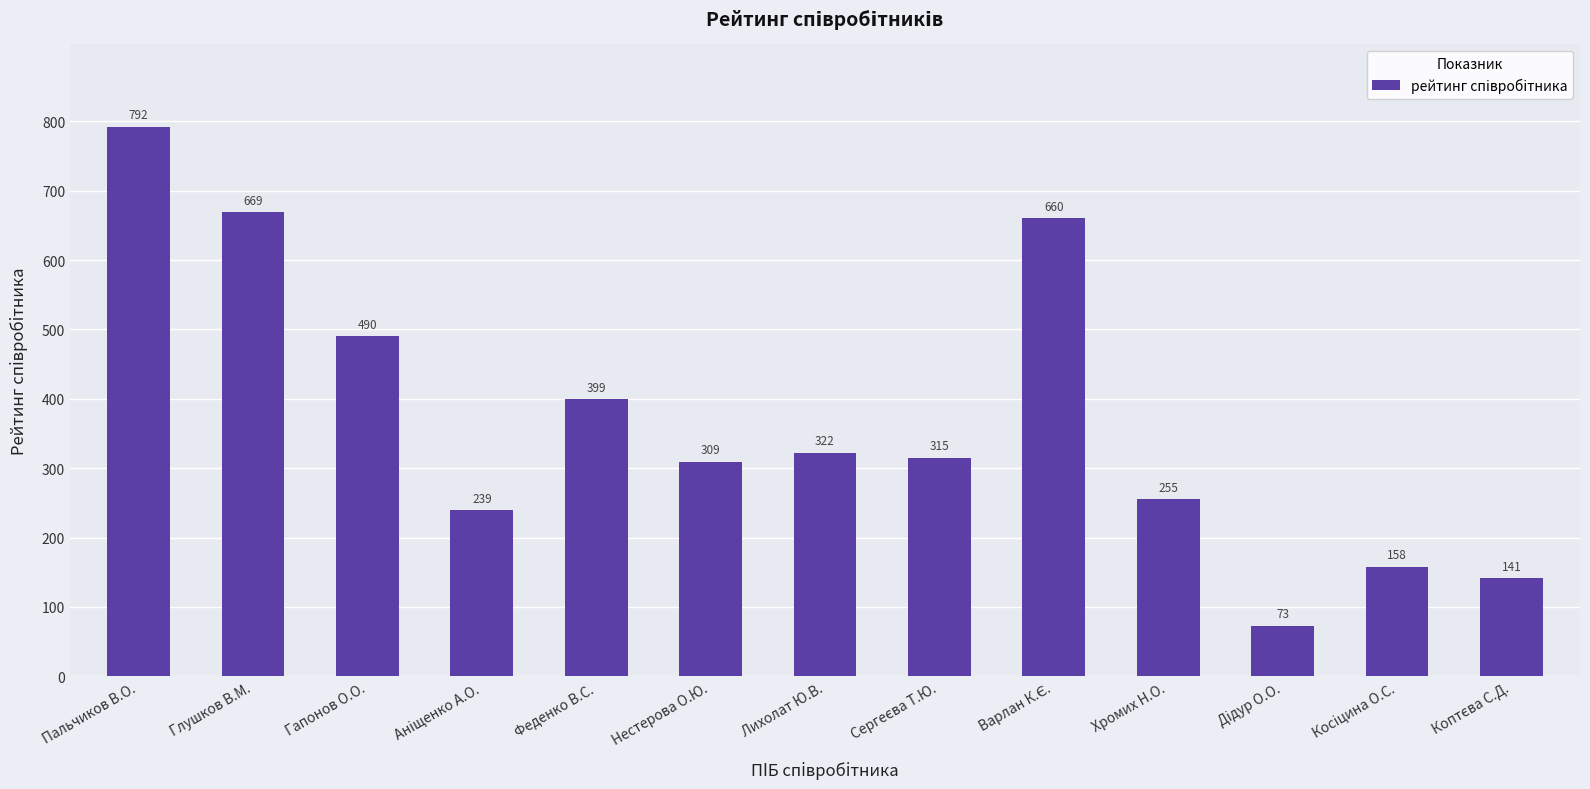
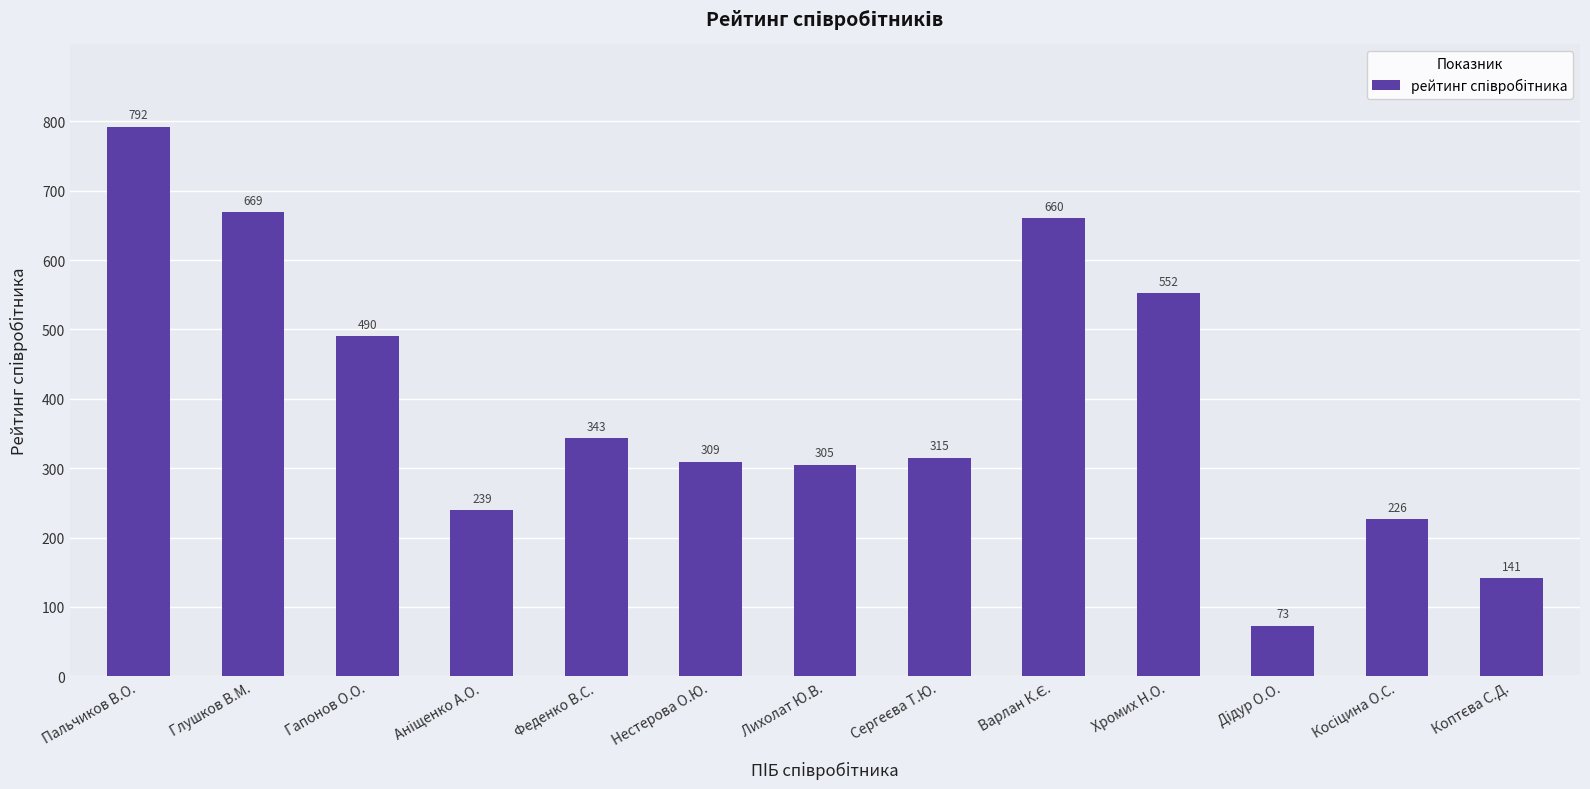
Феденко В.С.: 399 -> 343
Лихолат Ю.В.: 322 -> 305
Хромих Н.О.: 255 -> 552
Косіцина О.С.: 158 -> 226
